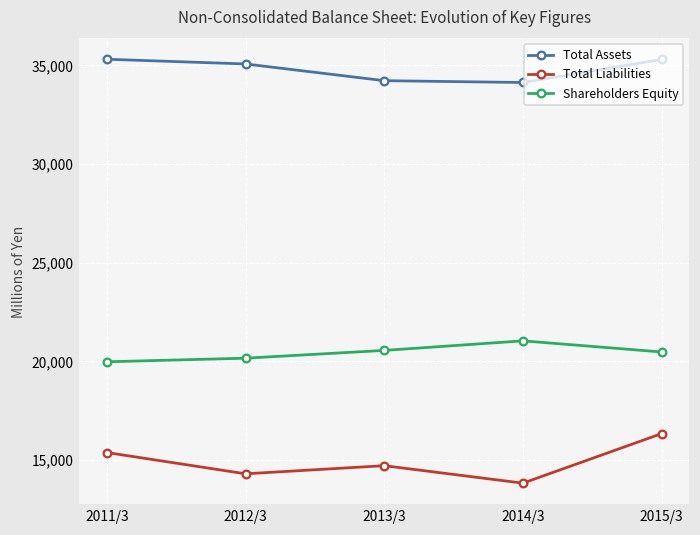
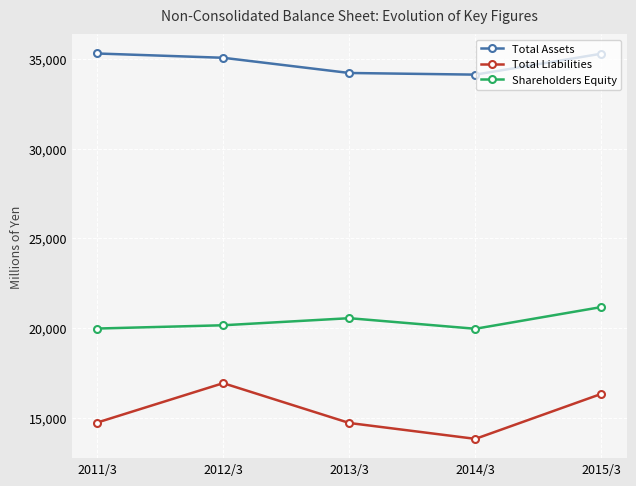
Total Liabilities, 2011/3: 15,400 -> 14,700
Total Liabilities, 2012/3: 14,300 -> 16,900
Shareholders Equity, 2014/3: 21,000 -> 20,000
Shareholders Equity, 2015/3: 20,500 -> 21,200
